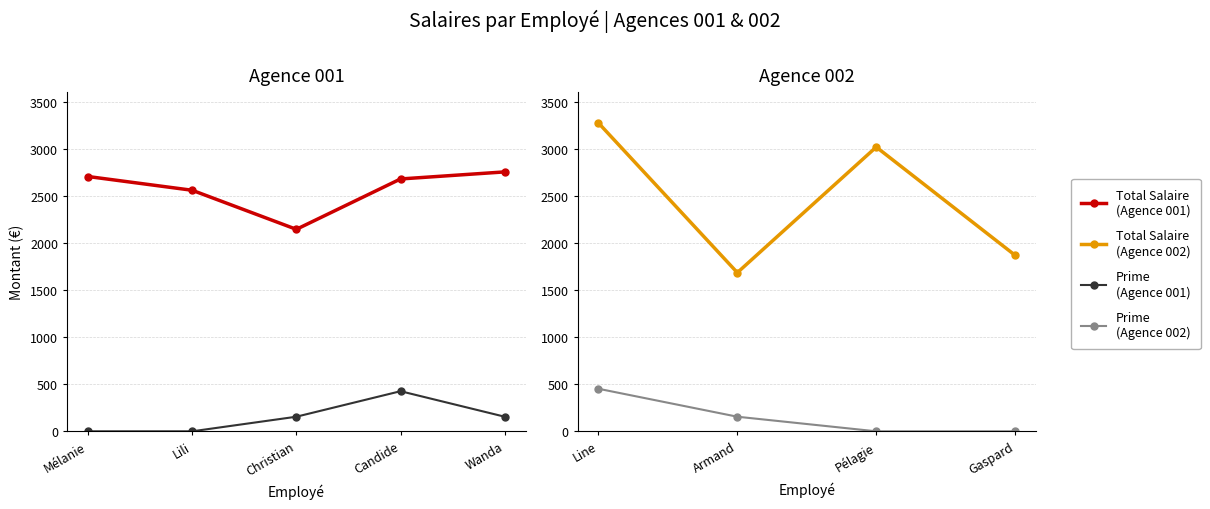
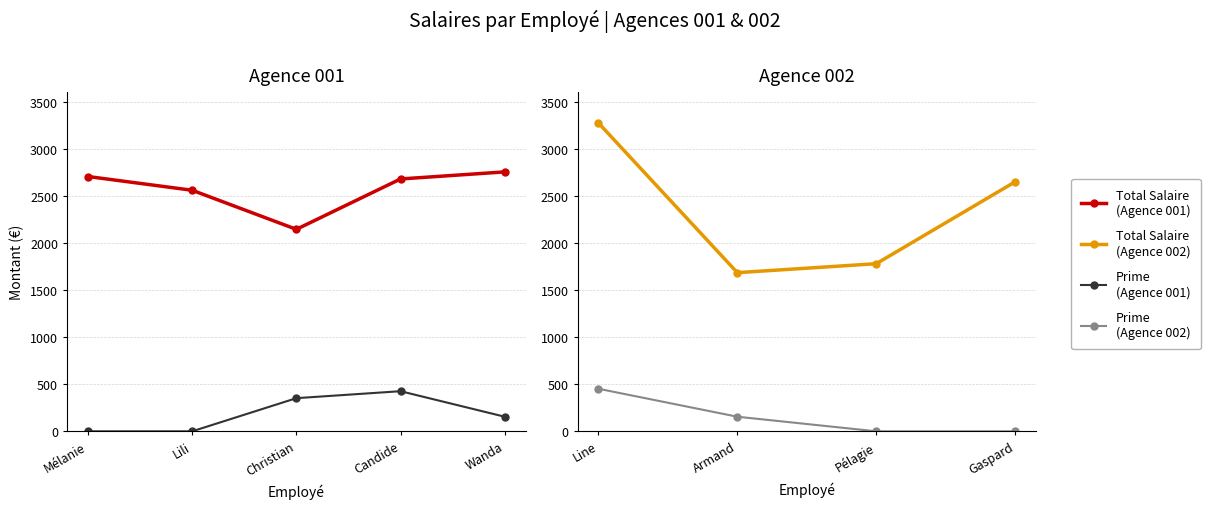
Agence 001, Prime (Agence 001), Christian: 200 -> 400
Agence 002, Total Salaire (Agence 002), Pélagie: 3000 -> 1800
Agence 002, Total Salaire (Agence 002), Gaspard: 1900 -> 2700
